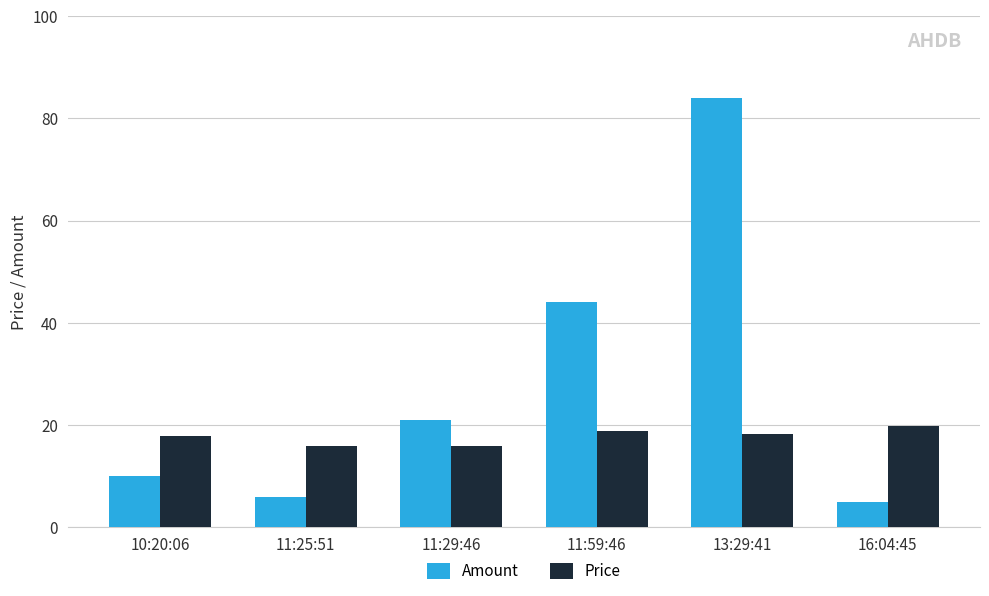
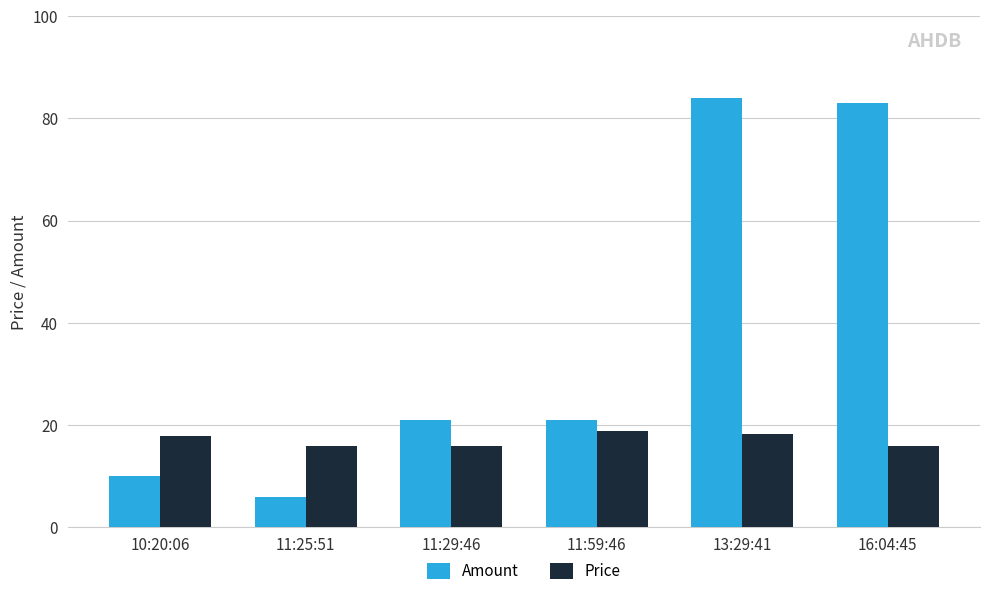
Amount, 11:59:46: 44 -> 21
Amount, 16:04:45: 5 -> 83
Price, 16:04:45: 20 -> 16
